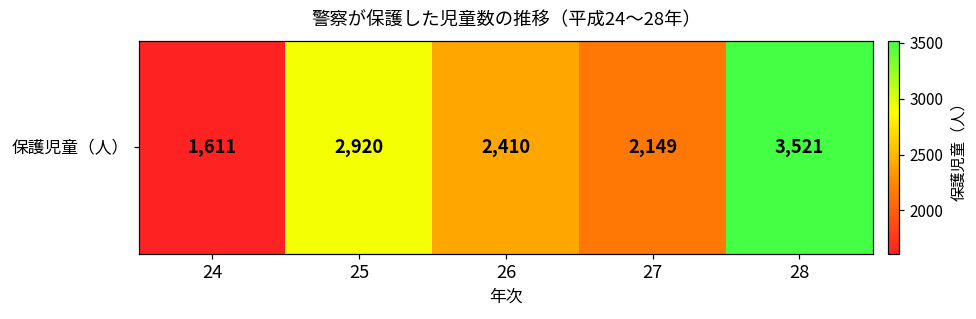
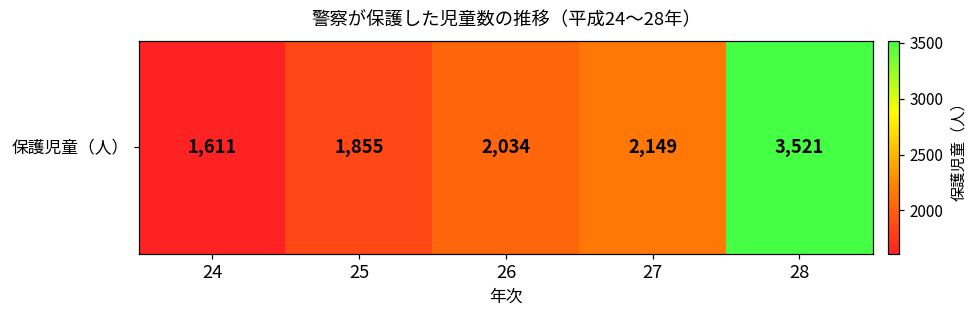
保護児童（人）, 25: 2,920 -> 1,855
保護児童（人）, 26: 2,410 -> 2,034
